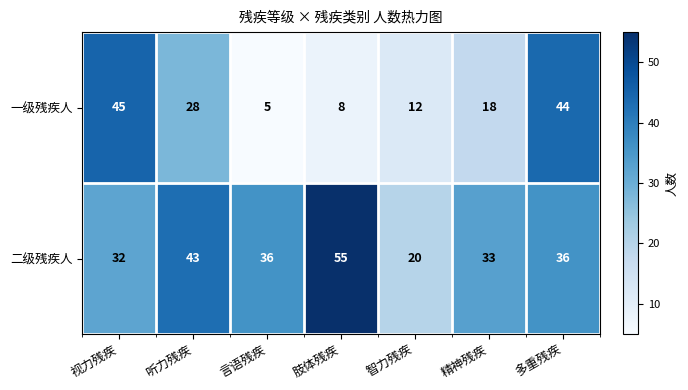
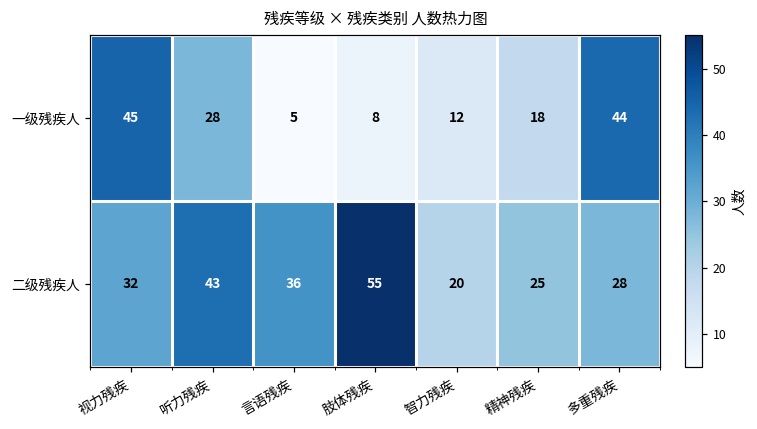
二级残疾人, 精神残疾: 33 -> 25
二级残疾人, 多重残疾: 36 -> 28
